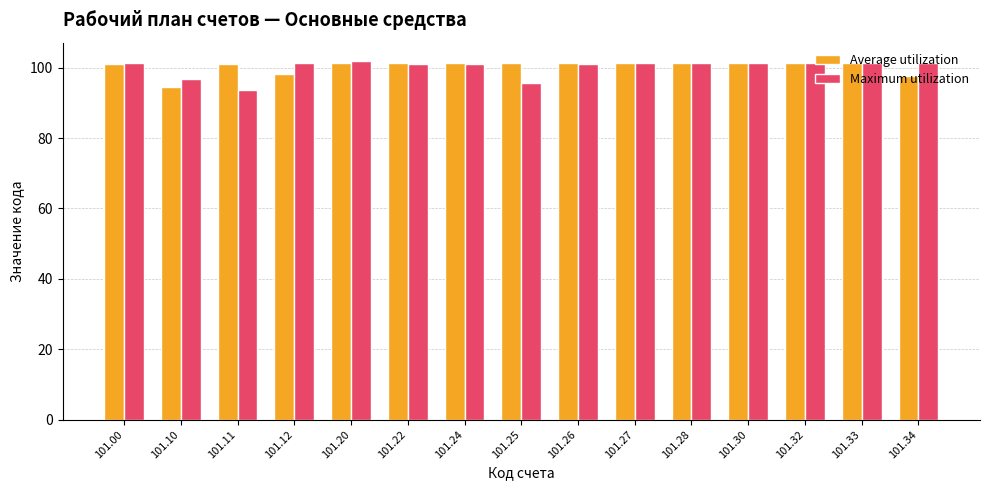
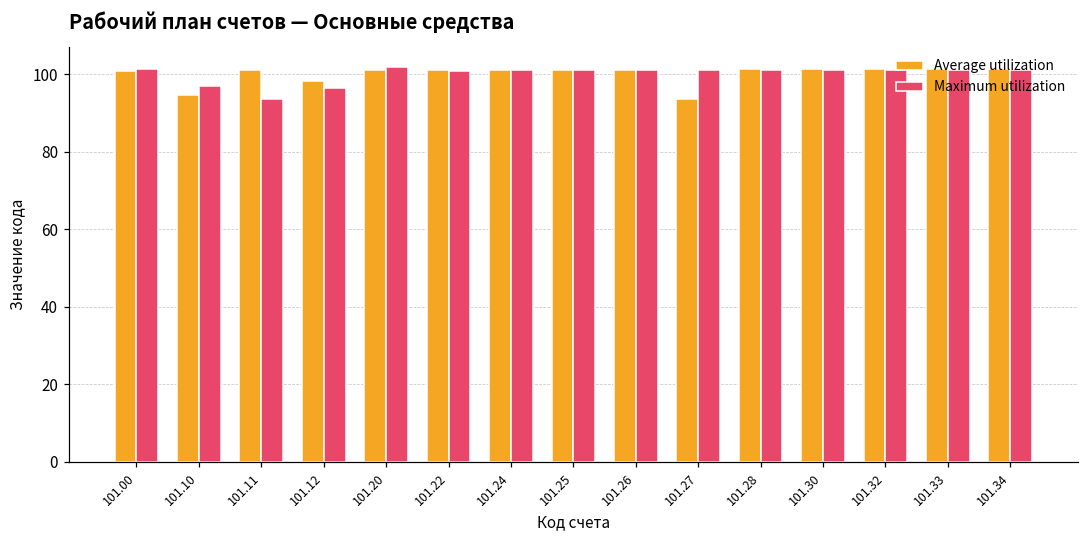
Maximum utilization, 101.12: 101 -> 97
Maximum utilization, 101.25: 96 -> 101
Average utilization, 101.27: 101 -> 94
Average utilization, 101.34: 98 -> 101
